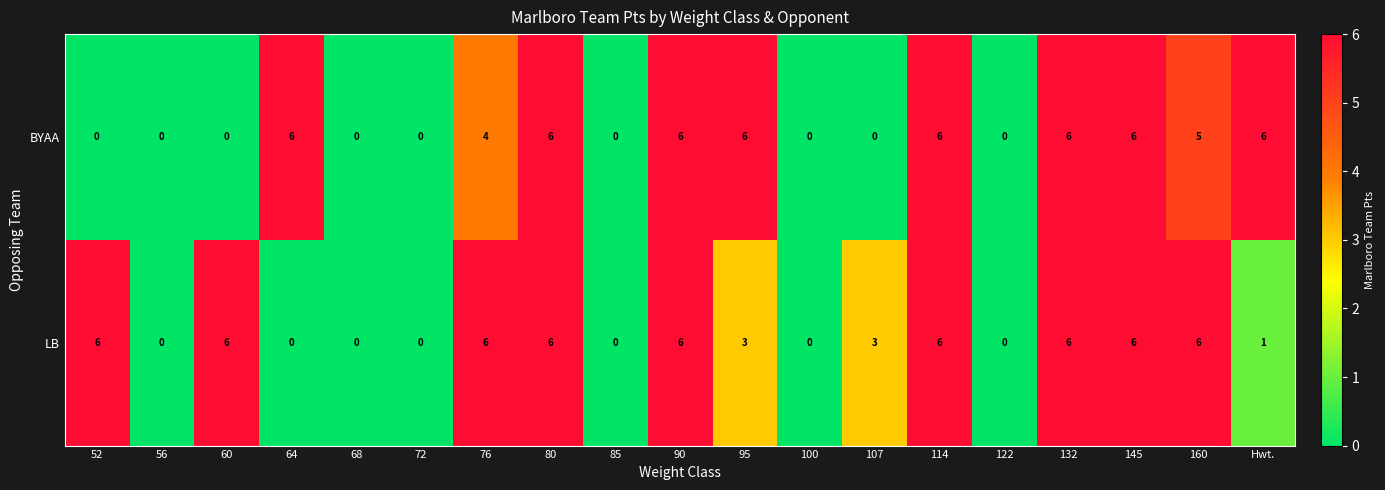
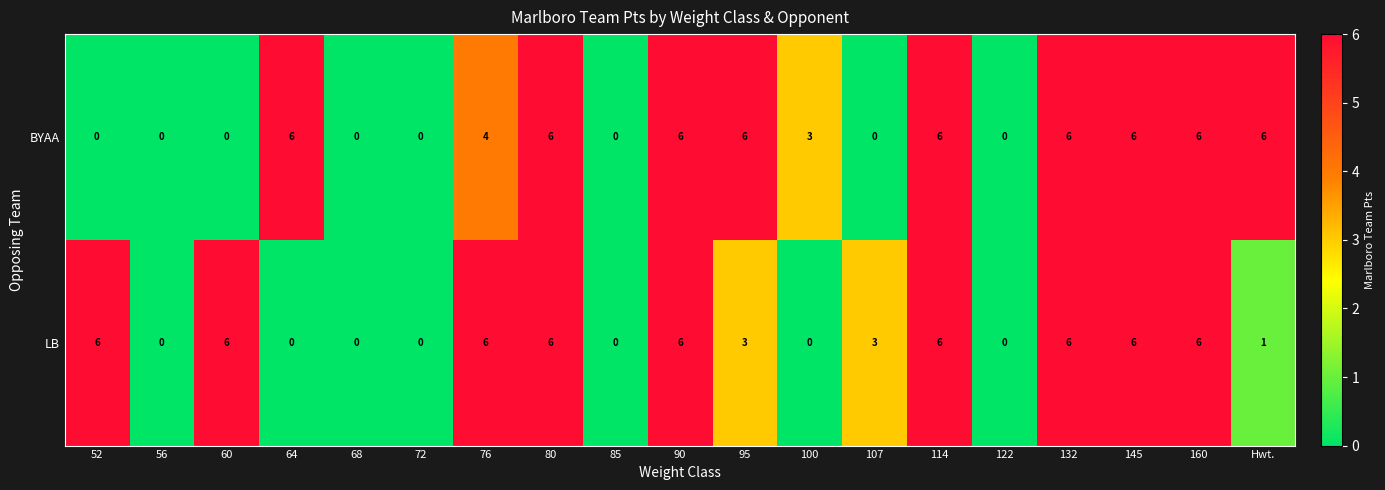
BYAA, 100: 0 -> 3
BYAA, 160: 5 -> 6
